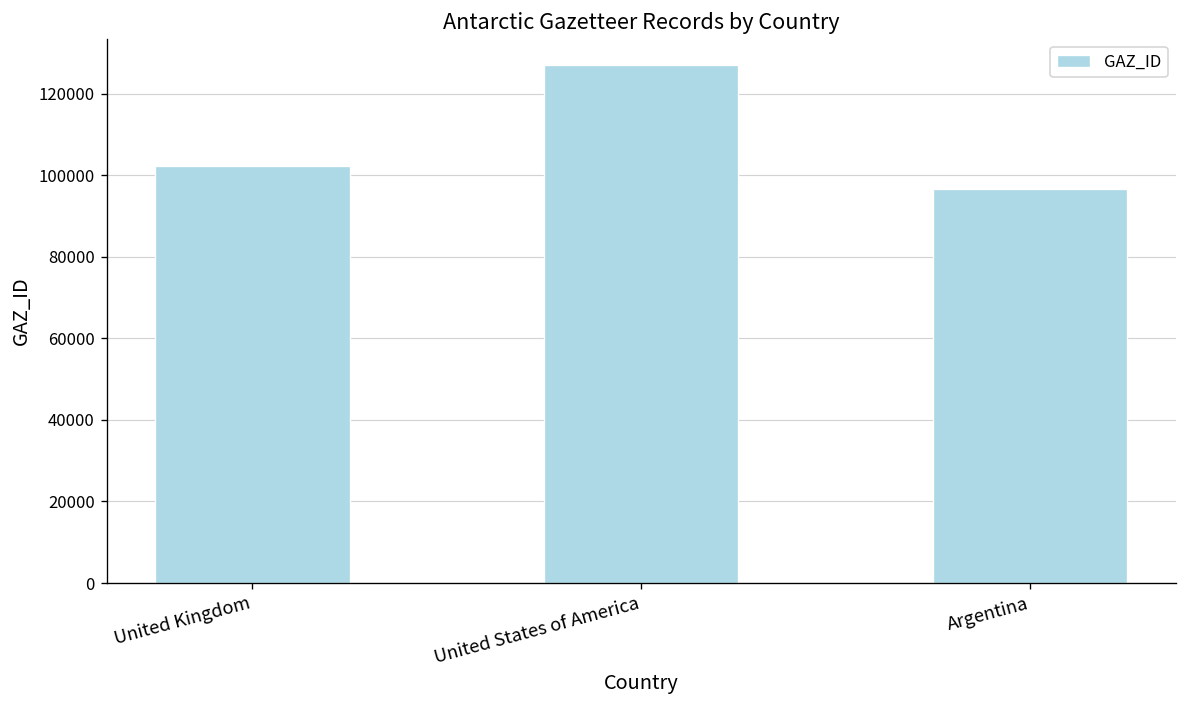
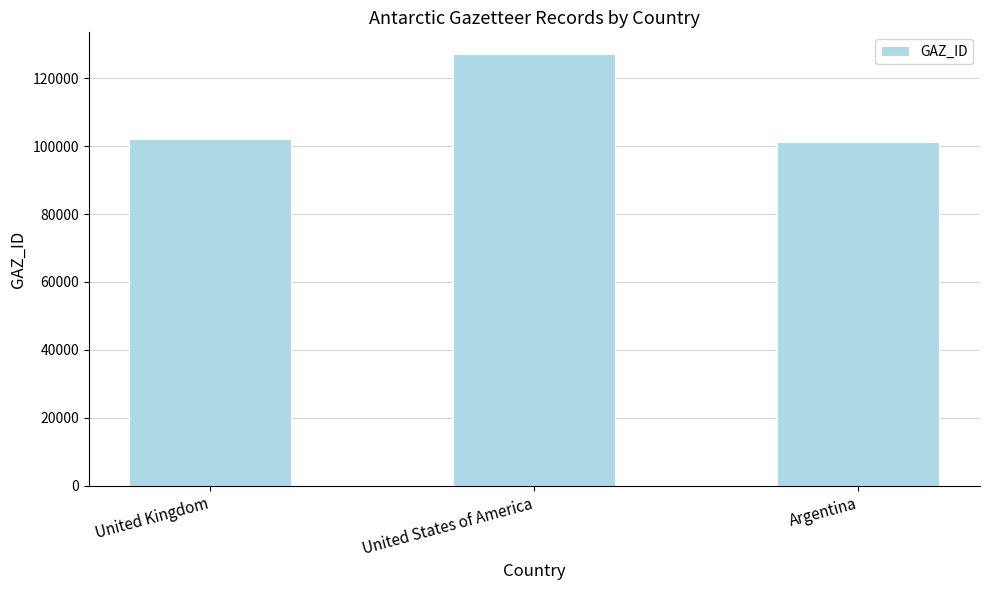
Argentina: 97000 -> 101000
